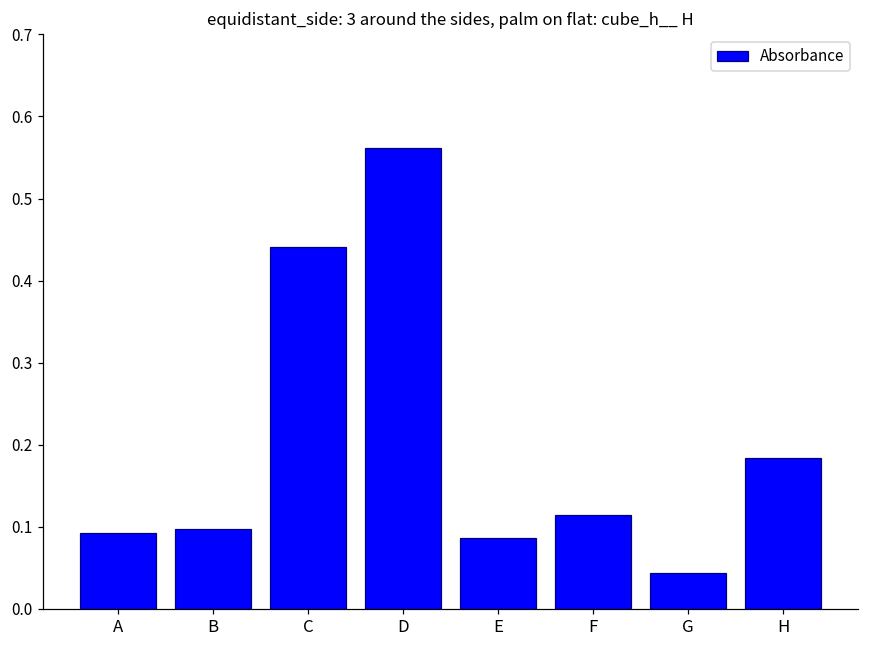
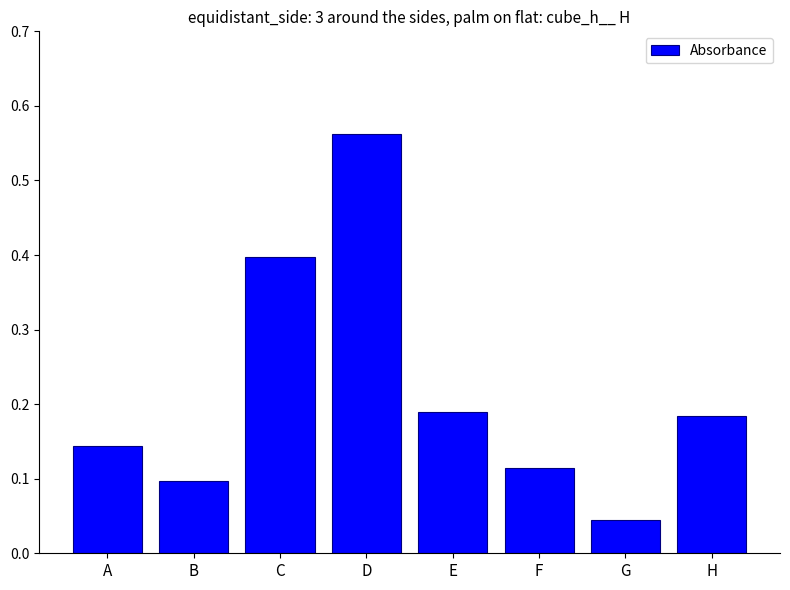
A: 0.09 -> 0.14
C: 0.44 -> 0.40
E: 0.09 -> 0.19
